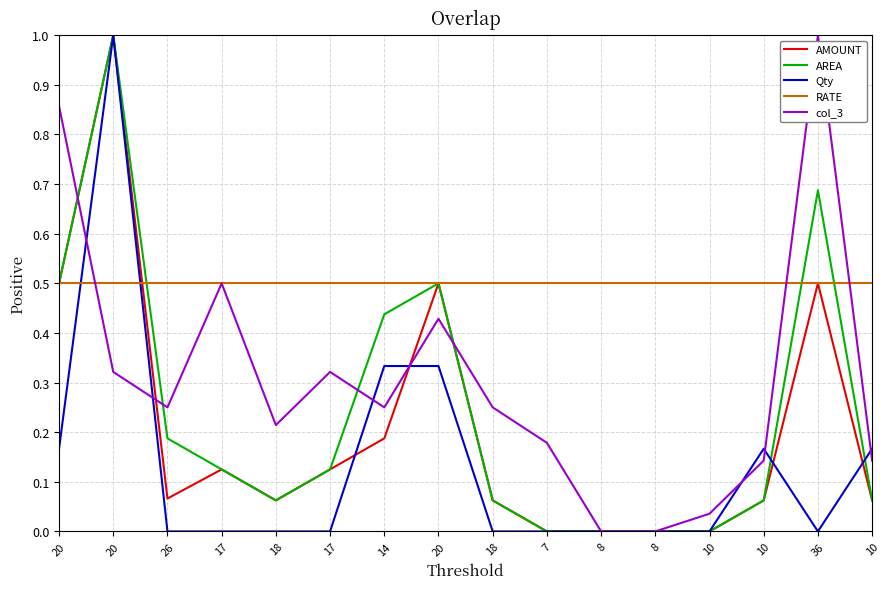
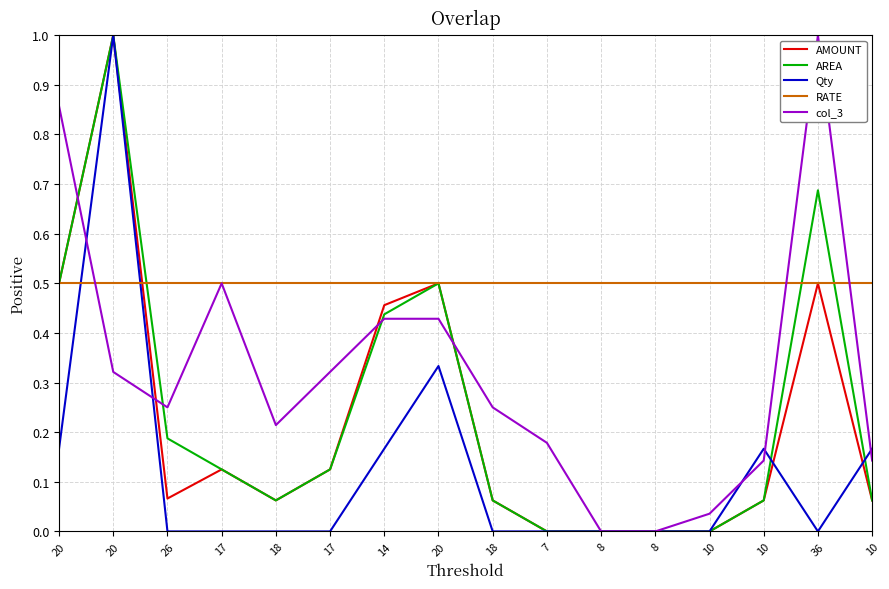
AMOUNT, 14: 0.19 -> 0.46
Qty, 14: 0.33 -> 0.17
col_3, 14: 0.25 -> 0.43
